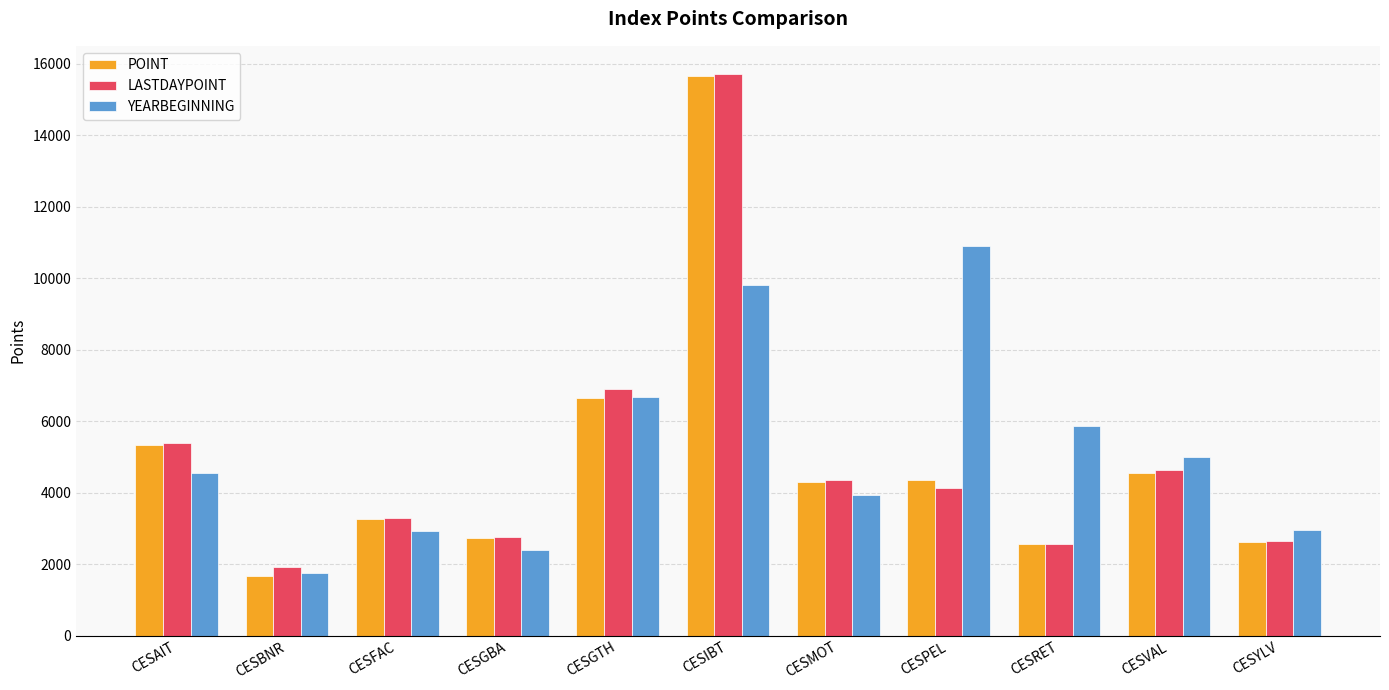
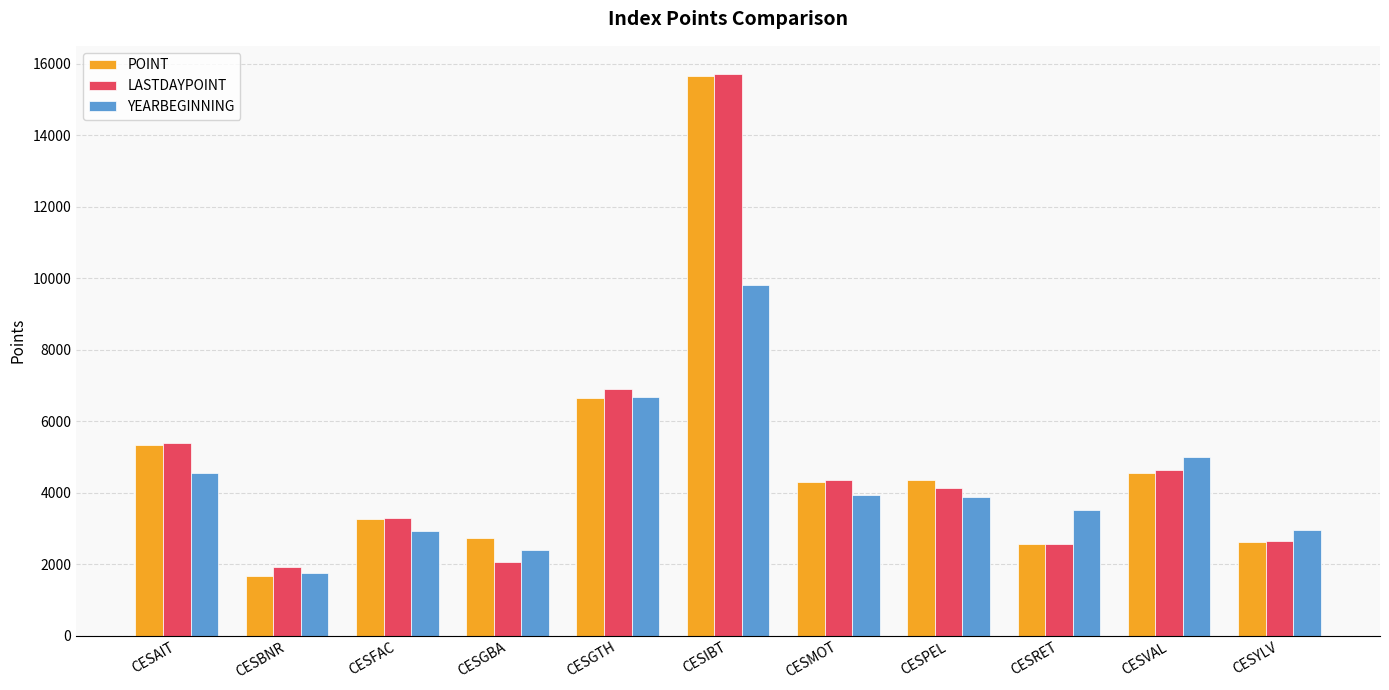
LASTDAYPOINT, CESGBA: 2800 -> 2100
YEARBEGINNING, CESPEL: 10900 -> 3900
YEARBEGINNING, CESRET: 5900 -> 3500
